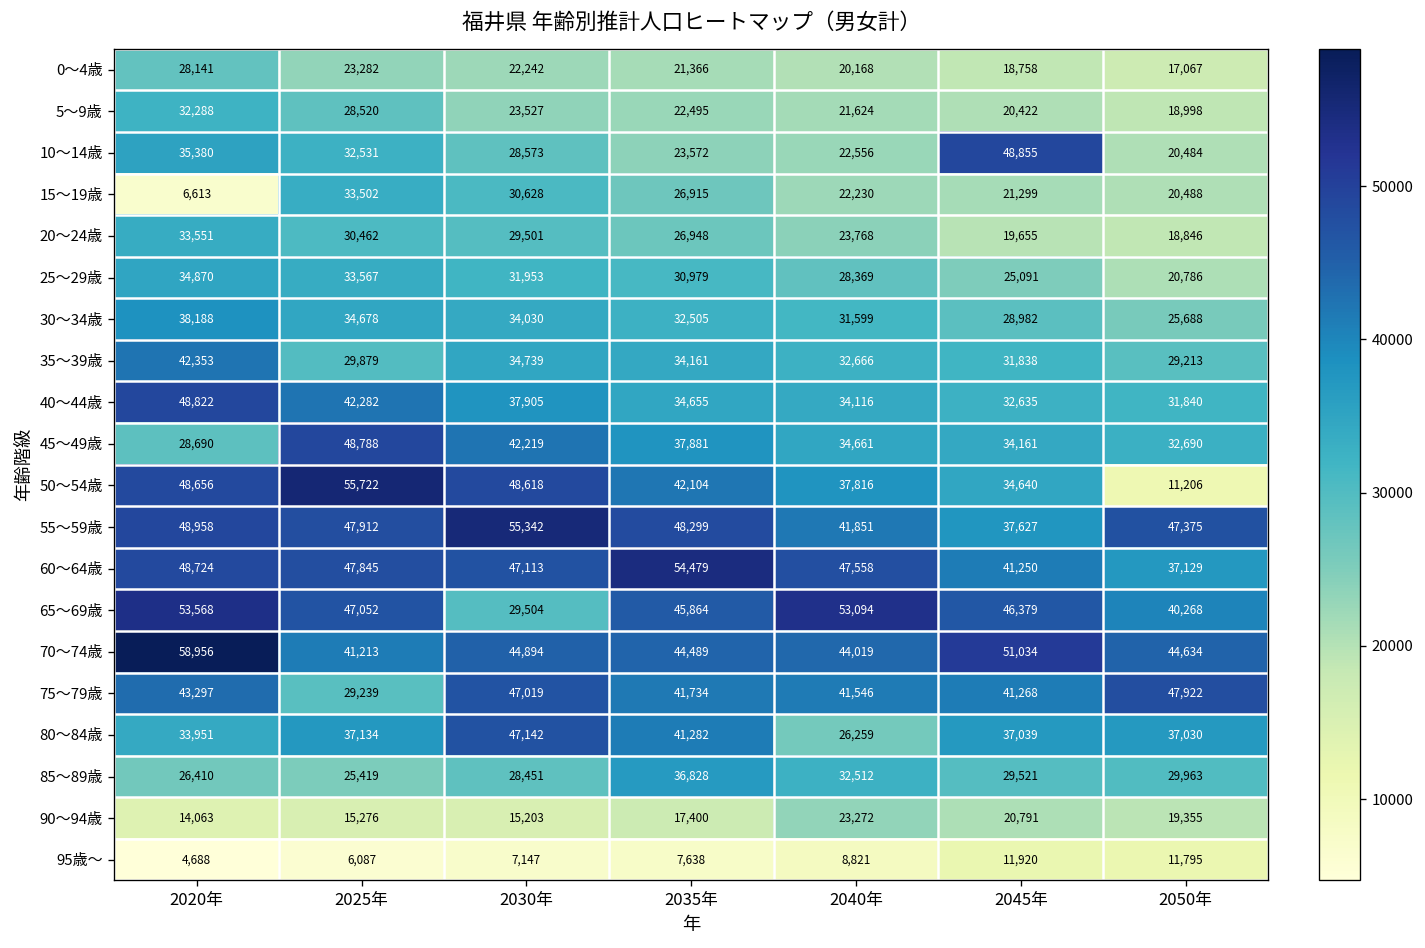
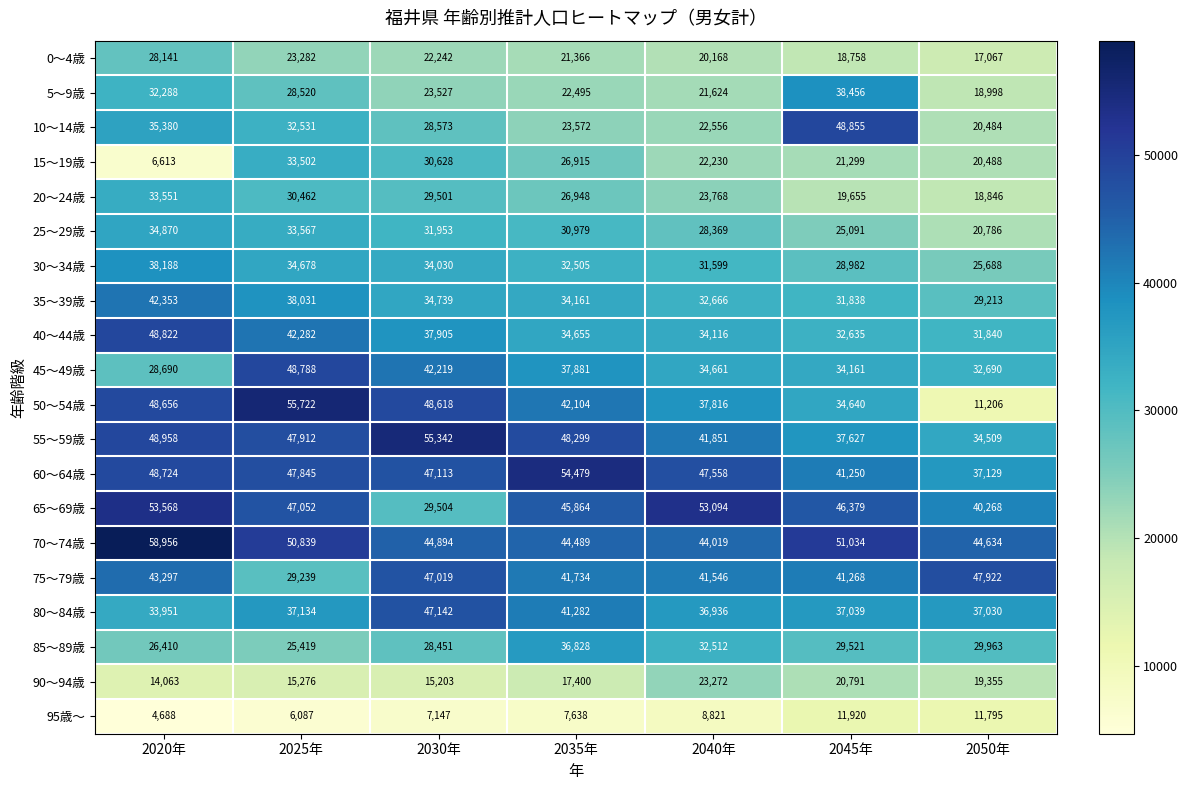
5～9歳, 2045年: 20,422 -> 38,456
35～39歳, 2025年: 29,879 -> 38,031
55～59歳, 2050年: 47,375 -> 34,509
70～74歳, 2025年: 41,213 -> 50,839
80～84歳, 2040年: 26,259 -> 36,936
